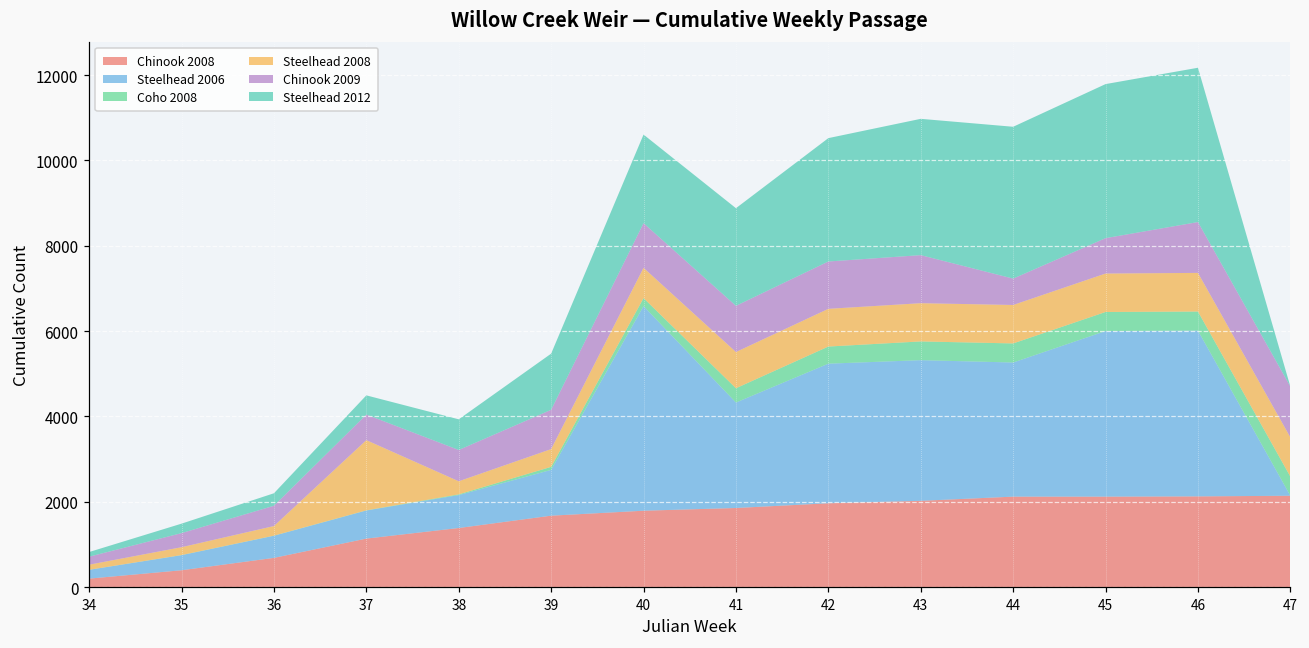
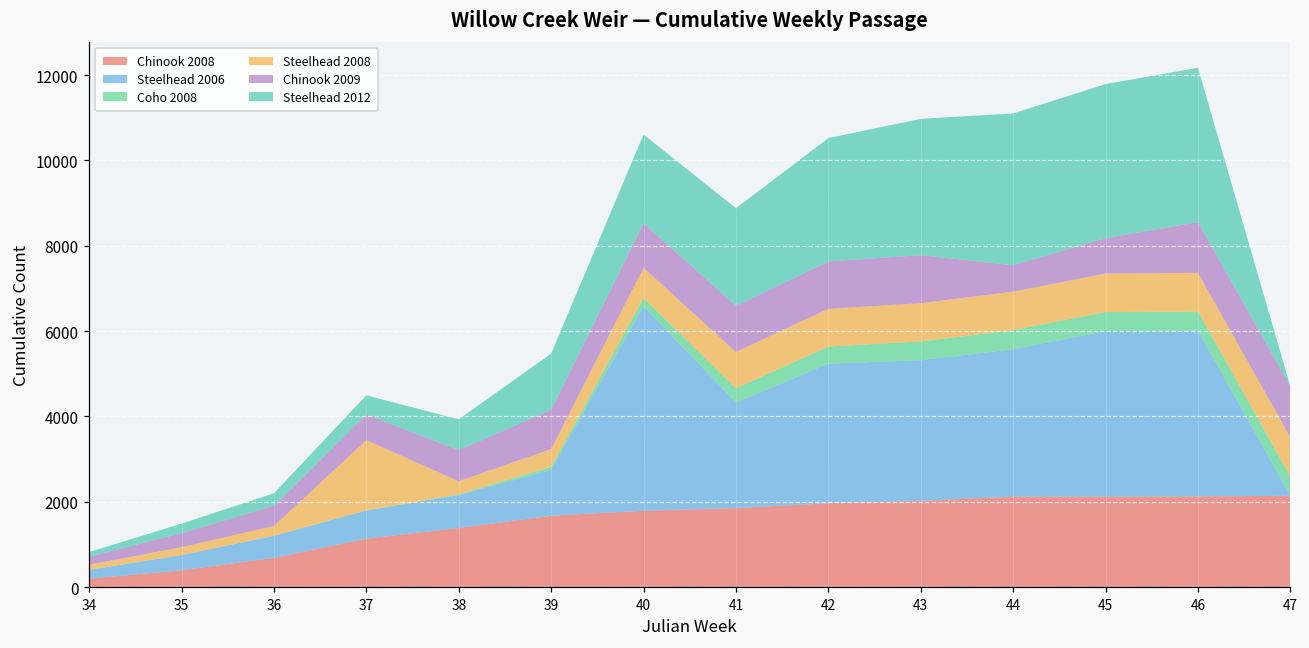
Steelhead 2006, 44: 3100 -> 3500
